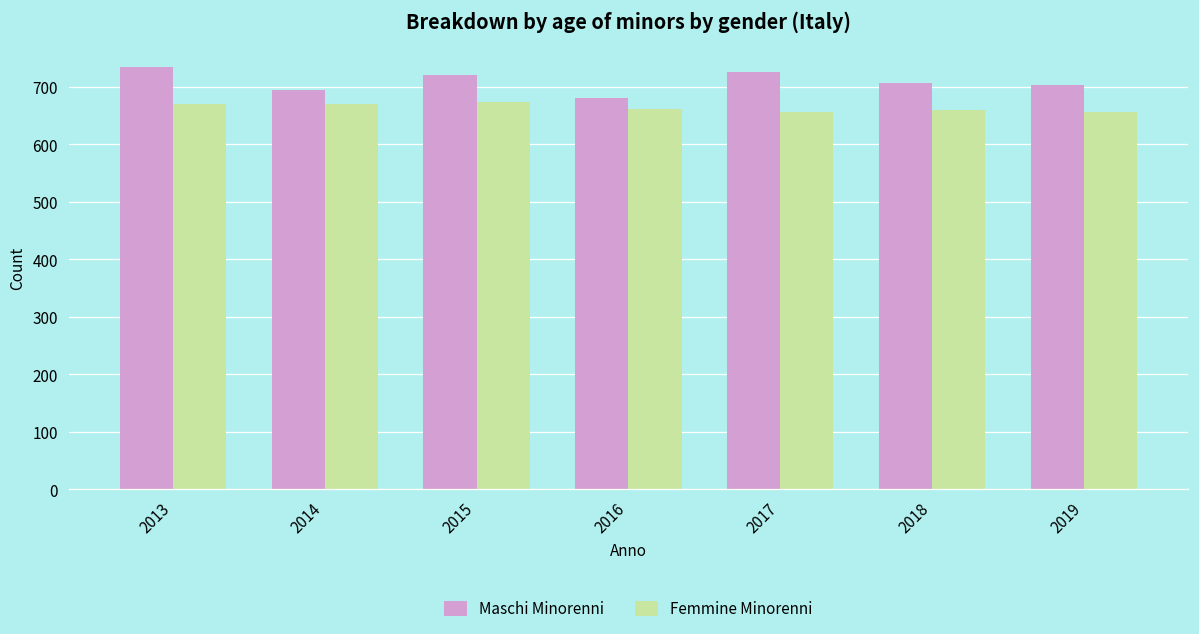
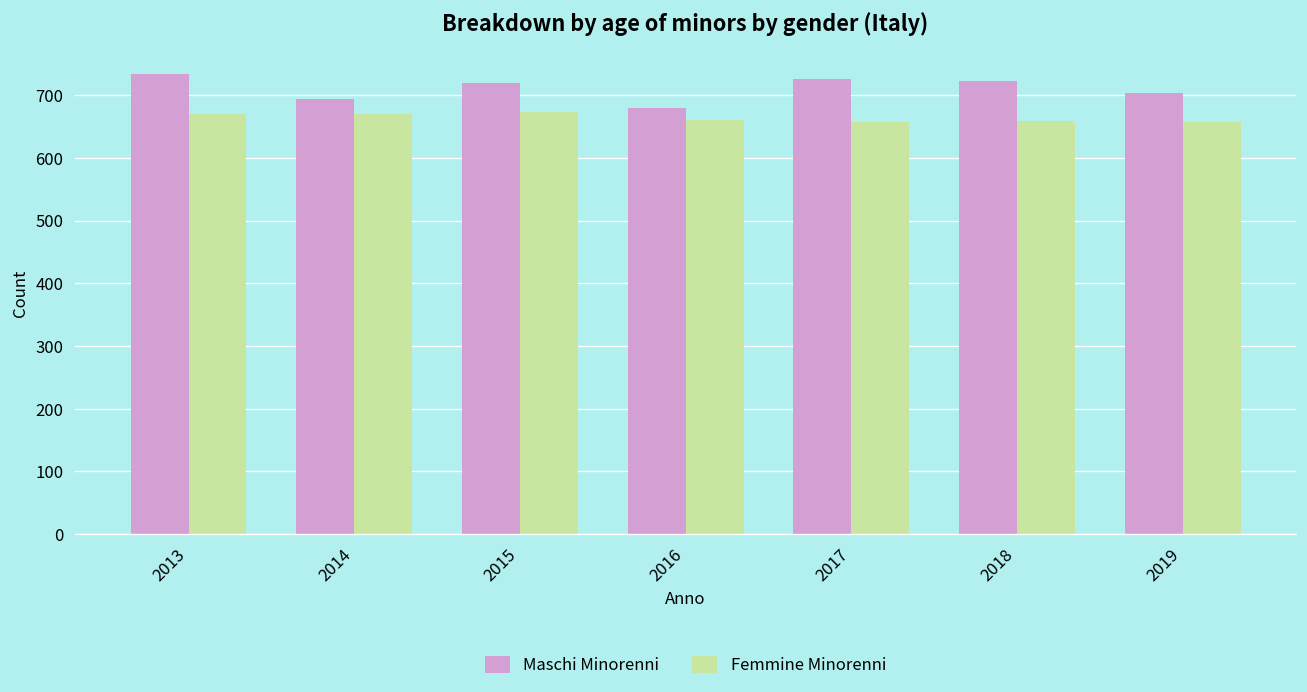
Maschi Minorenni, 2018: 710 -> 720
